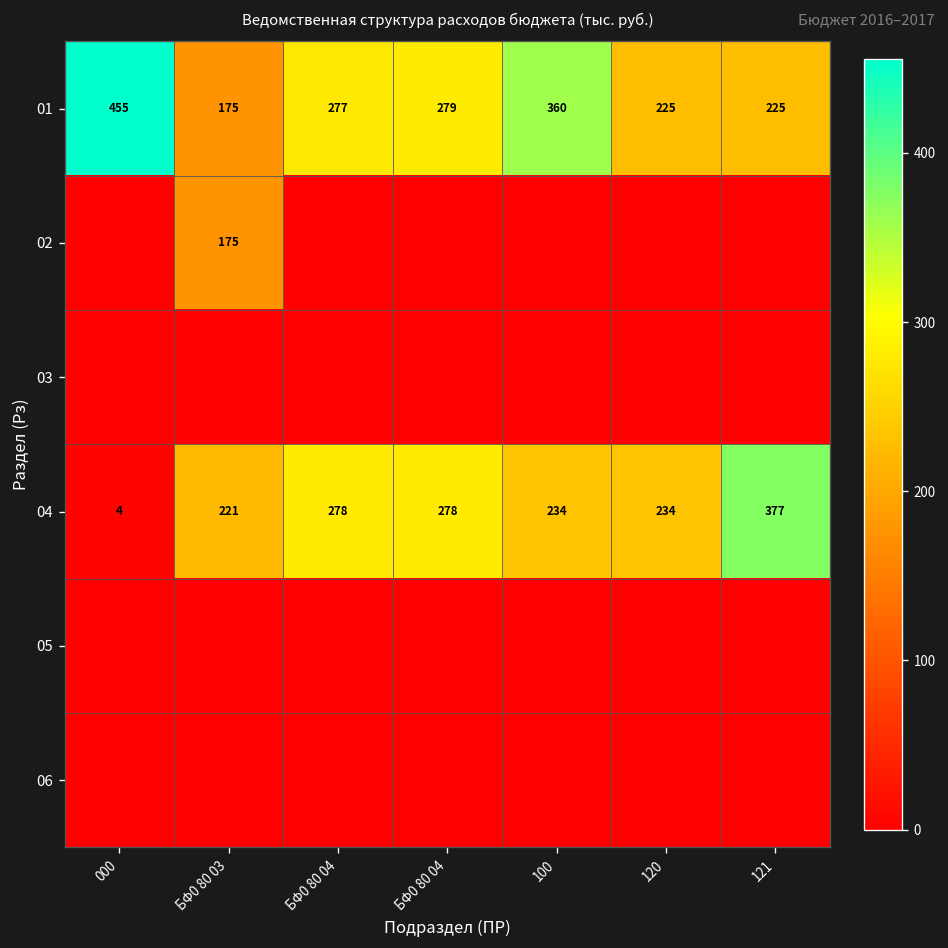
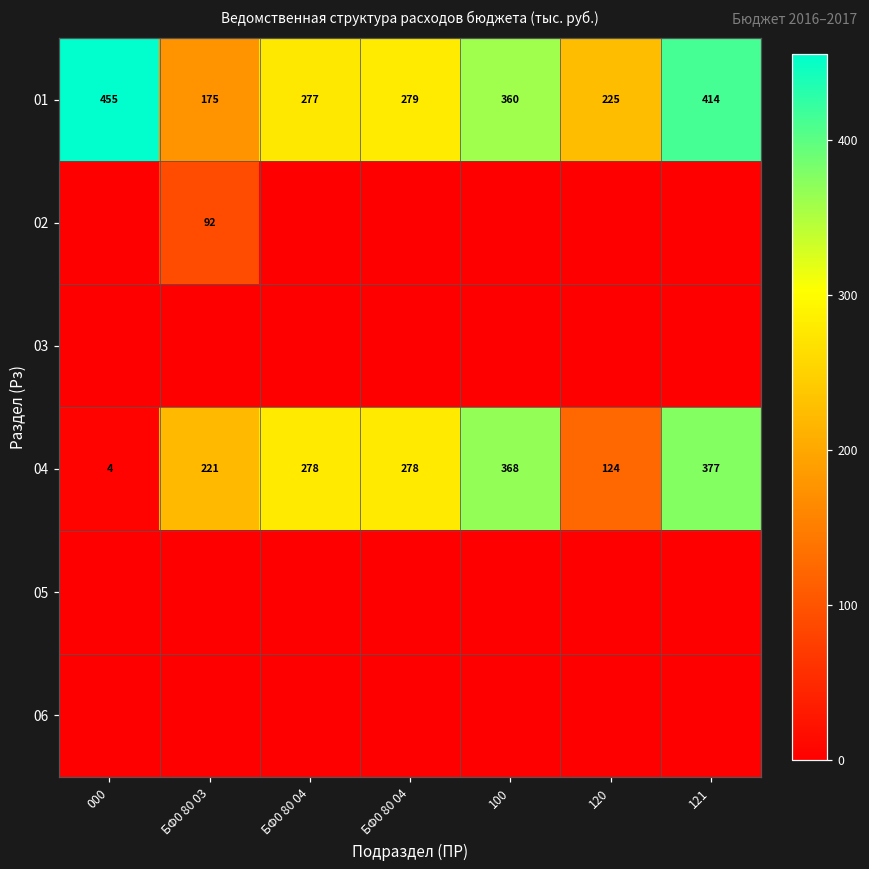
01, 121: 225 -> 414
02, БФ0 80 03: 175 -> 92
04, 100: 234 -> 368
04, 120: 234 -> 124
